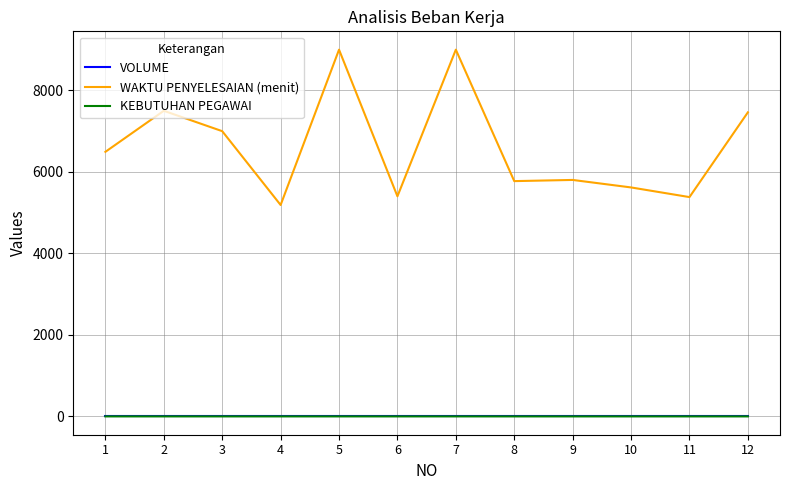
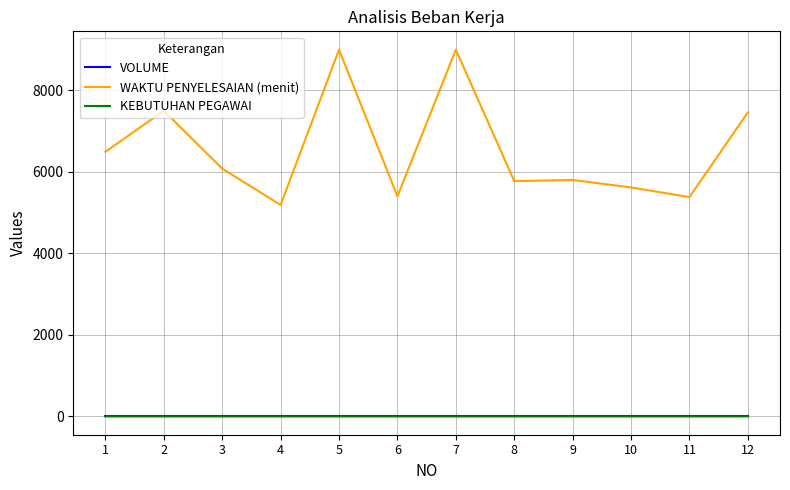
WAKTU PENYELESAIAN (menit), 3: 7000 -> 6100
